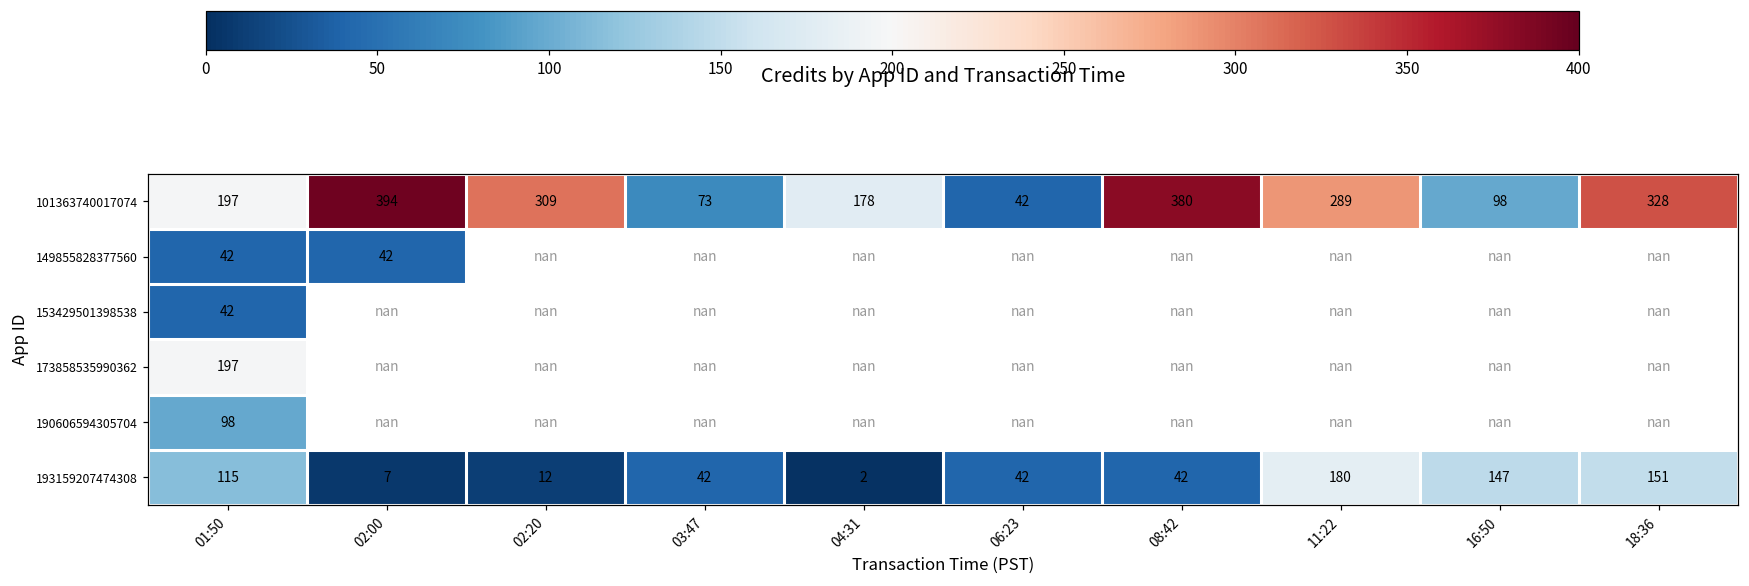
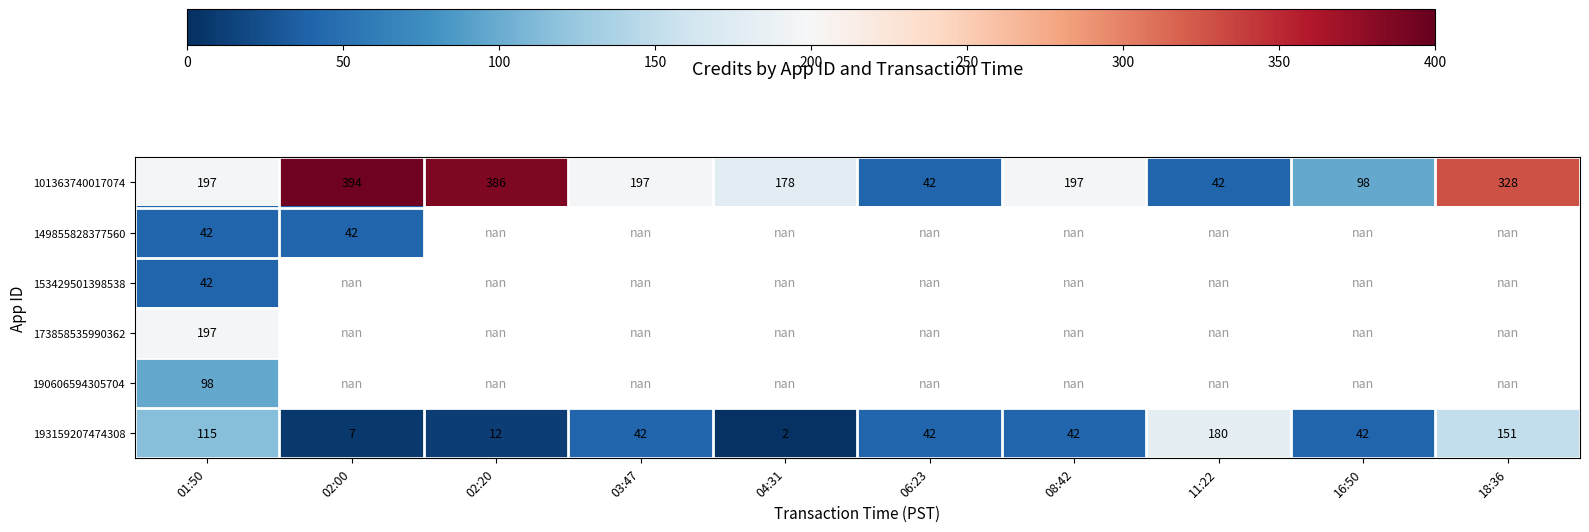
101363740017074, 02:20: 309 -> 386
101363740017074, 03:47: 73 -> 197
101363740017074, 08:42: 380 -> 197
101363740017074, 11:22: 289 -> 42
193159207474308, 16:50: 147 -> 42
